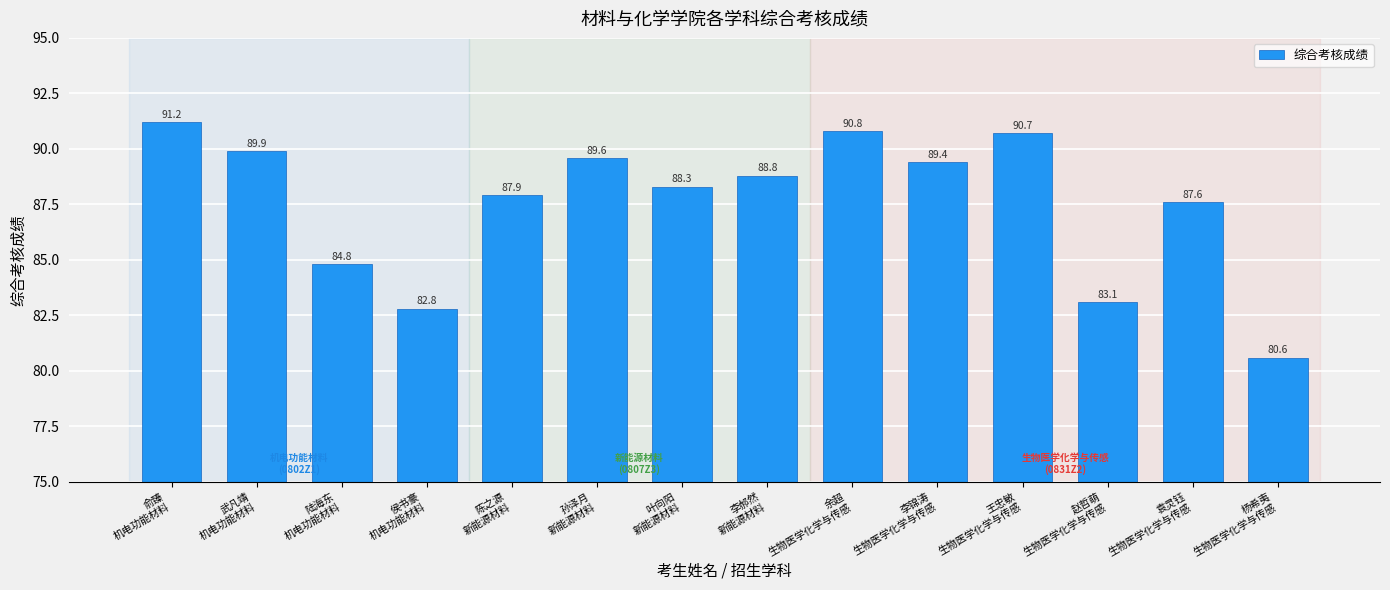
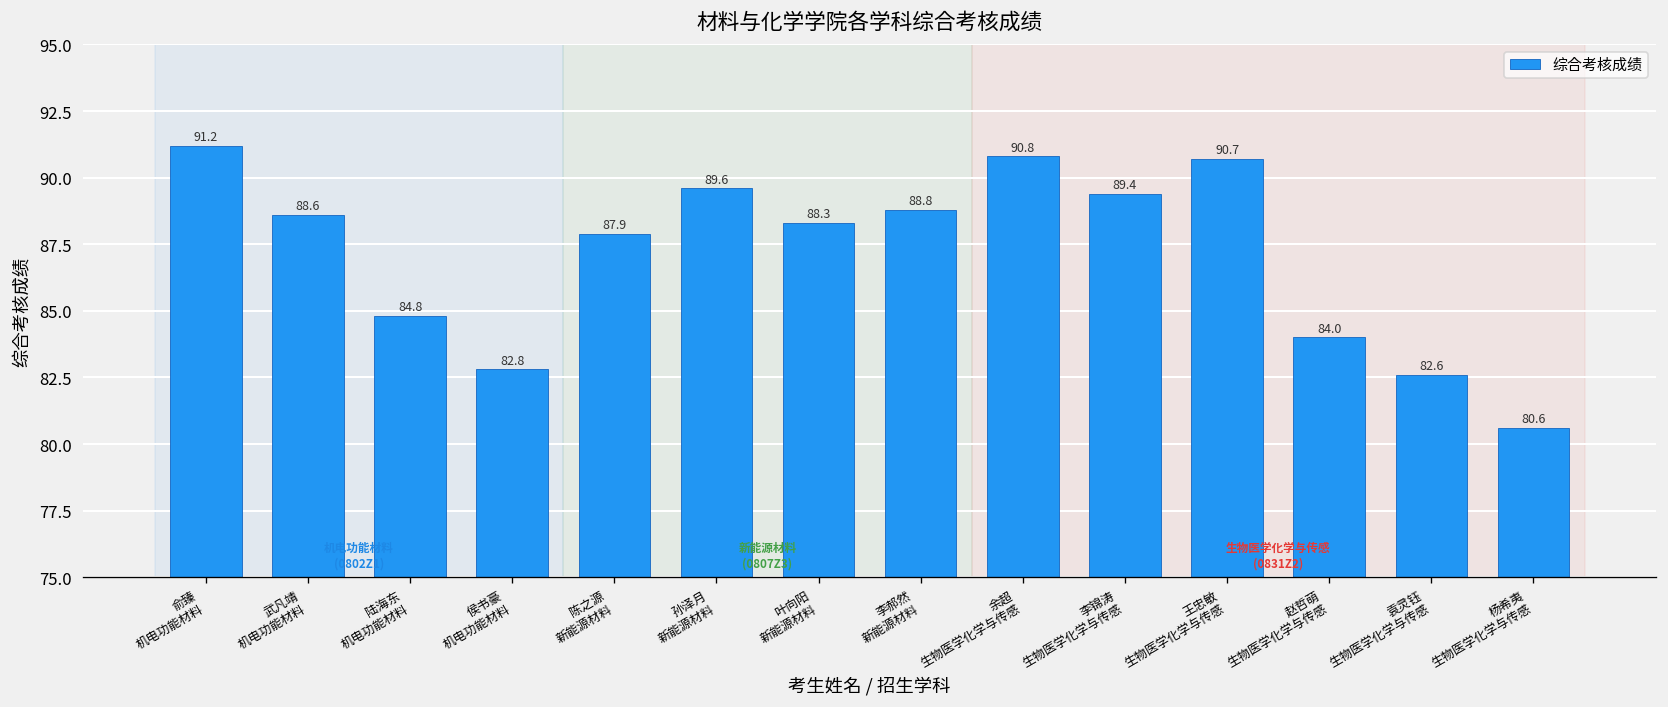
武凡靖 机电功能材料: 89.9 -> 88.6
赵哲萌 生物医学化学与传感: 83.1 -> 84.0
袁灵钰 生物医学化学与传感: 87.6 -> 82.6
